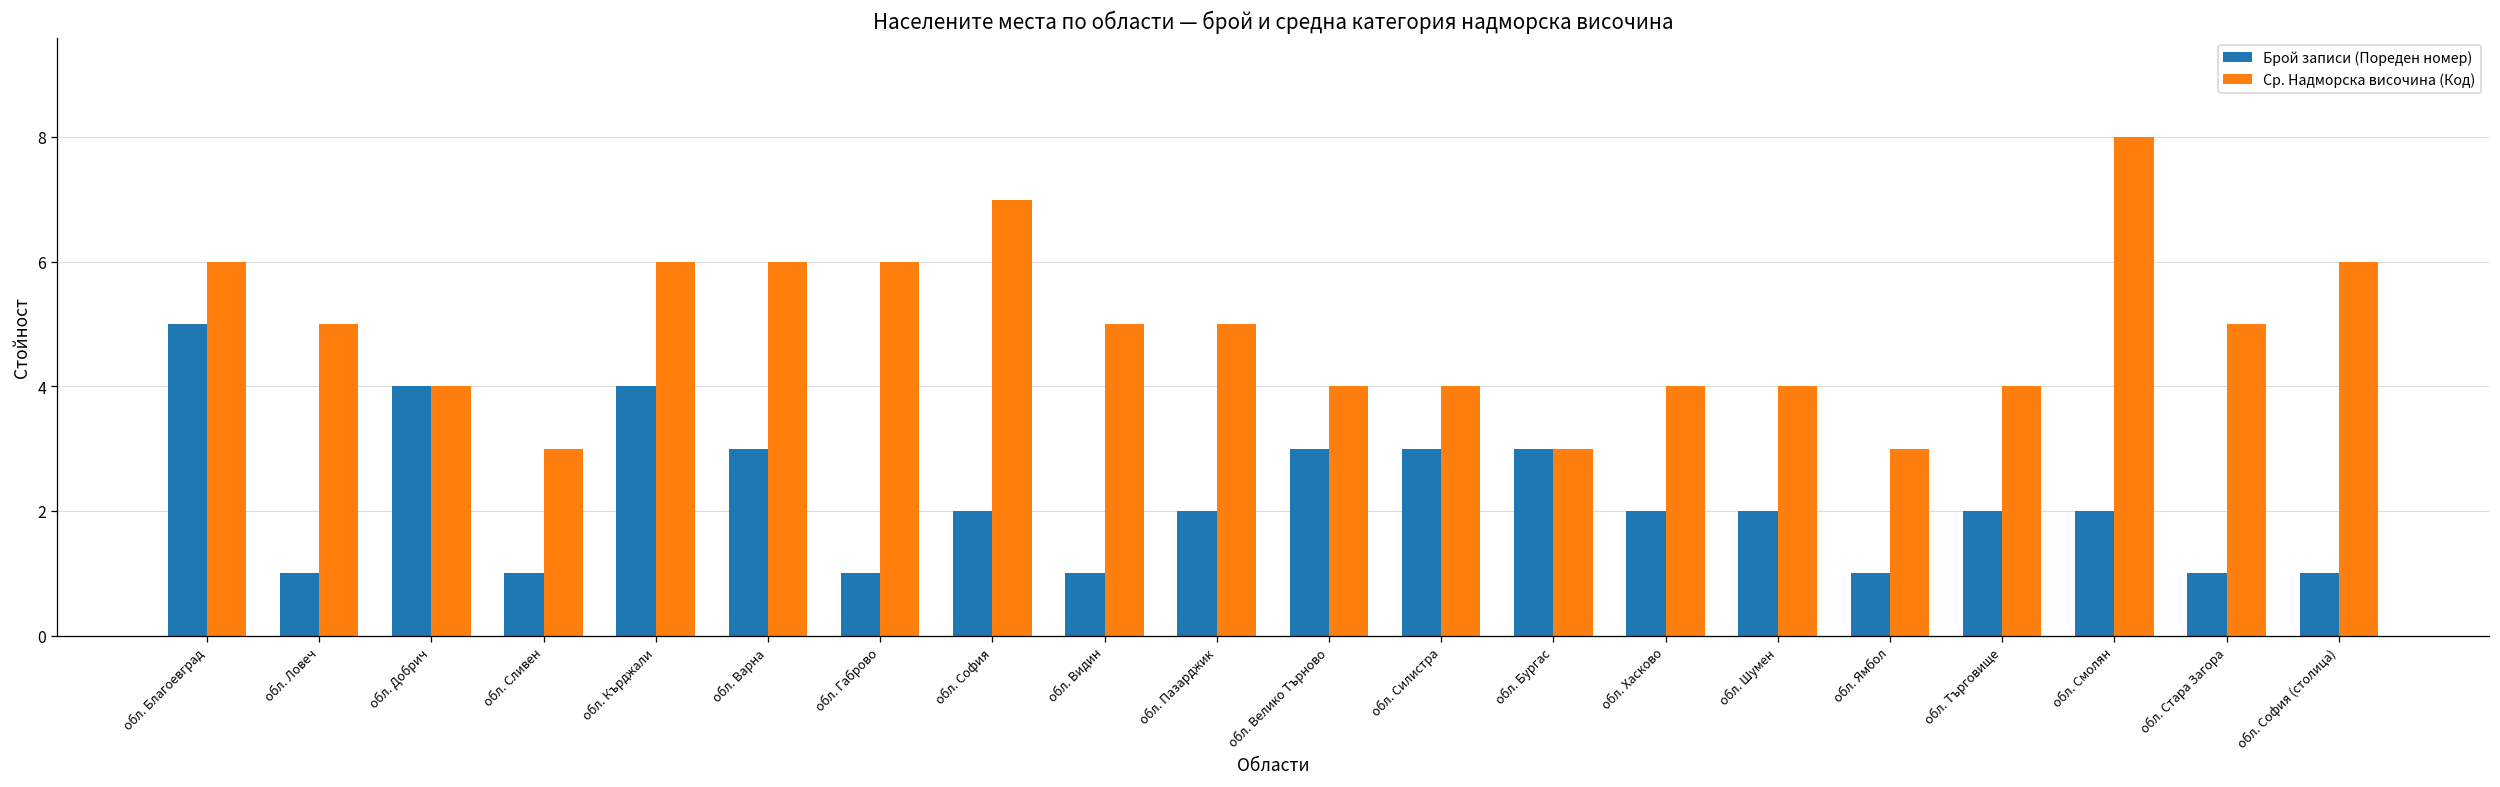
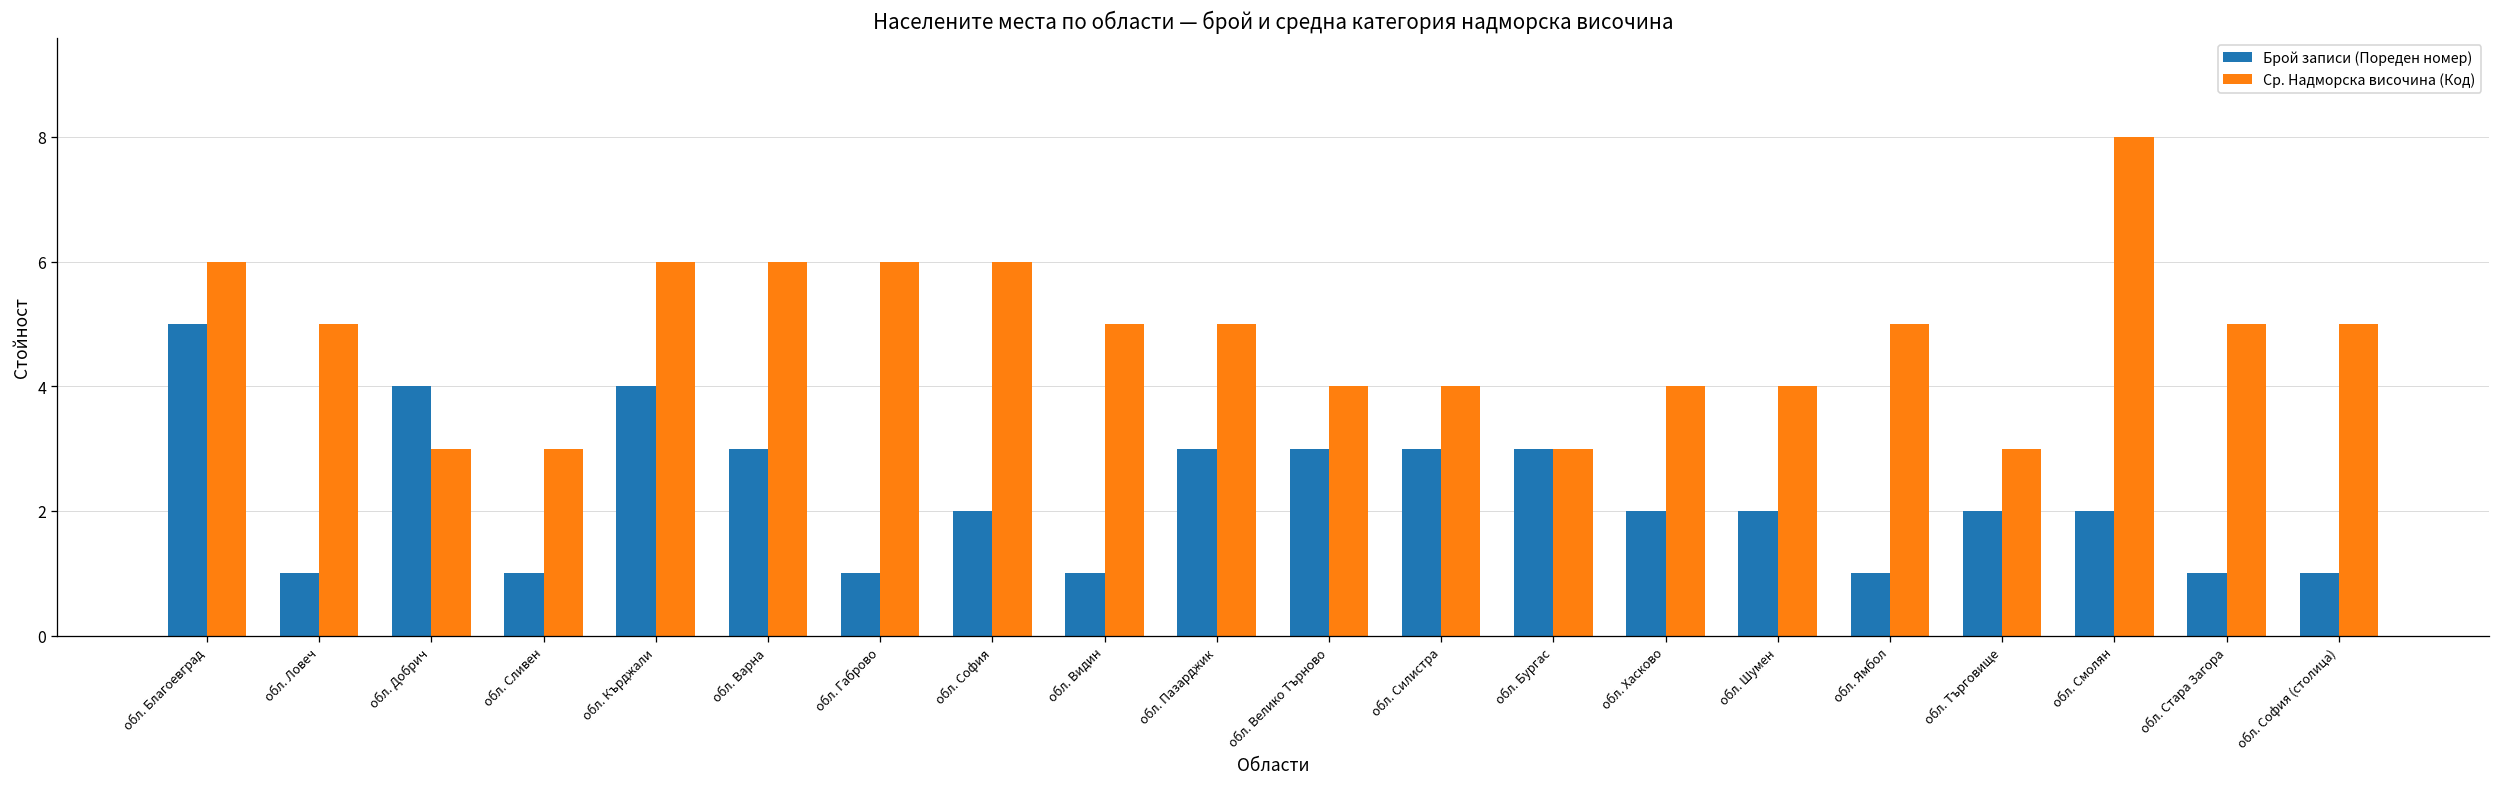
Ср. Надморска височина (Код), обл. Добрич: 4 -> 3
Ср. Надморска височина (Код), обл. София: 7 -> 6
Брой записи (Пореден номер), обл. Пазарджик: 2 -> 3
Ср. Надморска височина (Код), обл. Ямбол: 3 -> 5
Ср. Надморска височина (Код), обл. Търговище: 4 -> 3
Ср. Надморска височина (Код), обл. София (столица): 6 -> 5
